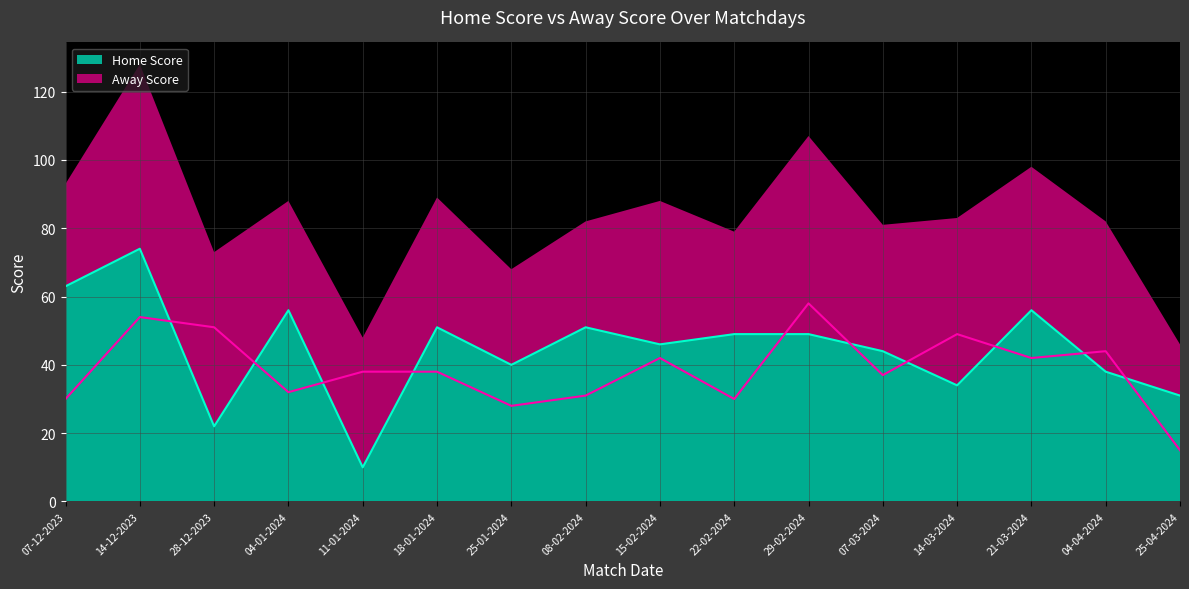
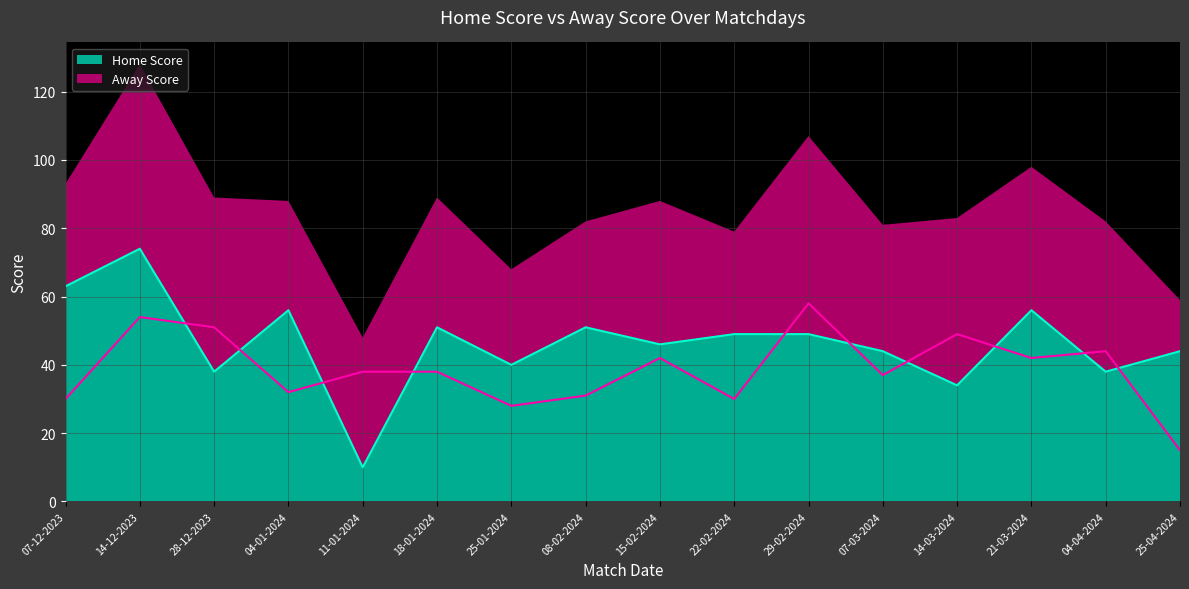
Home Score, 28-12-2023: 22 -> 38
Home Score, 25-04-2024: 31 -> 44
